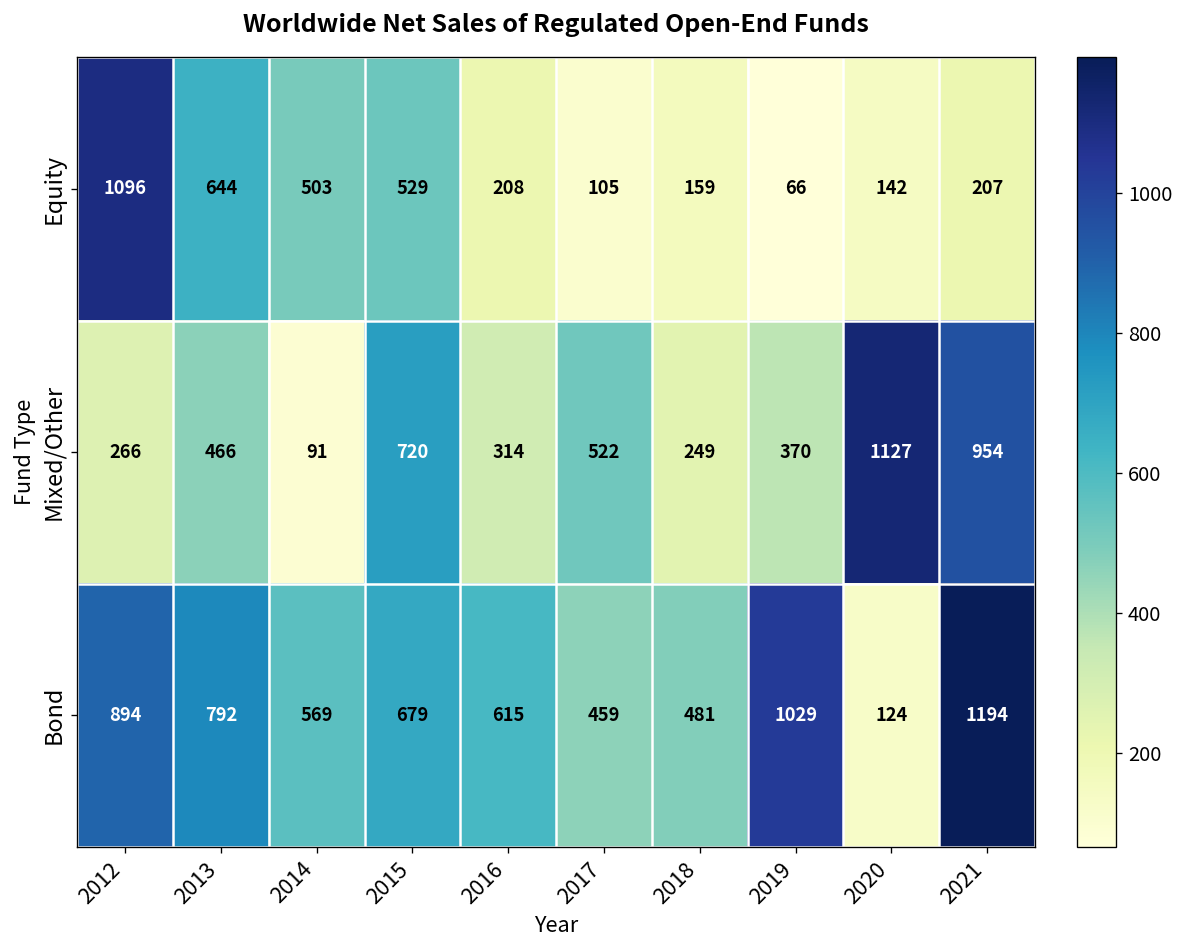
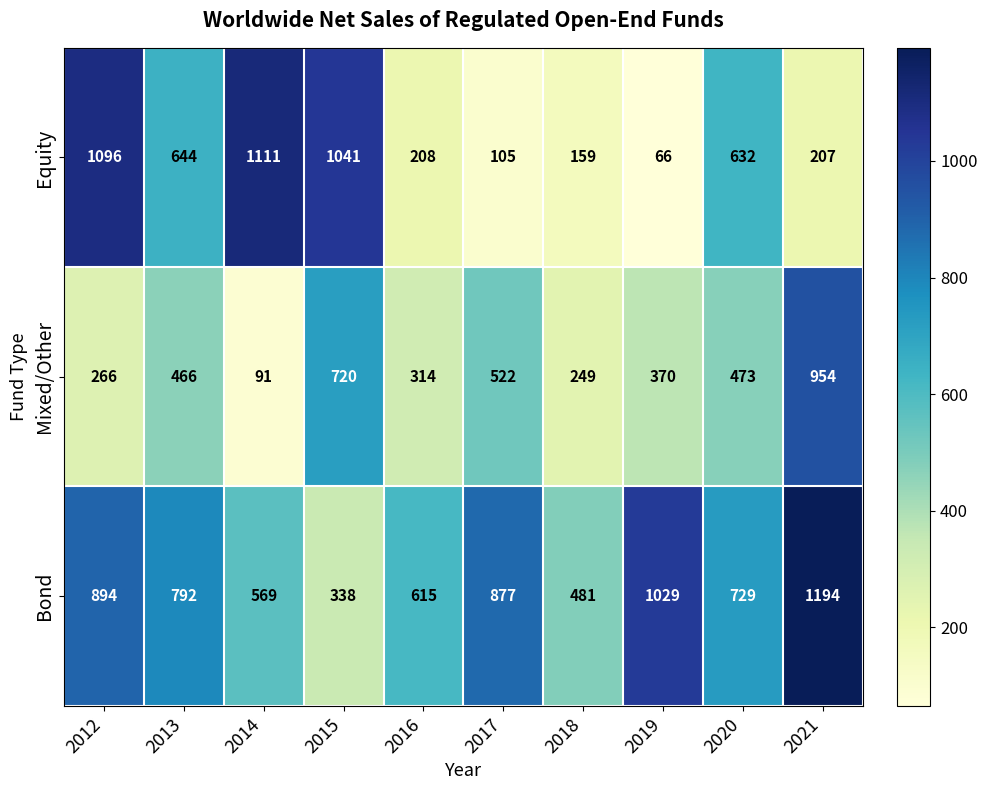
Equity, 2014: 503 -> 1111
Equity, 2015: 529 -> 1041
Equity, 2020: 142 -> 632
Mixed/Other, 2020: 1127 -> 473
Bond, 2015: 679 -> 338
Bond, 2017: 459 -> 877
Bond, 2020: 124 -> 729
